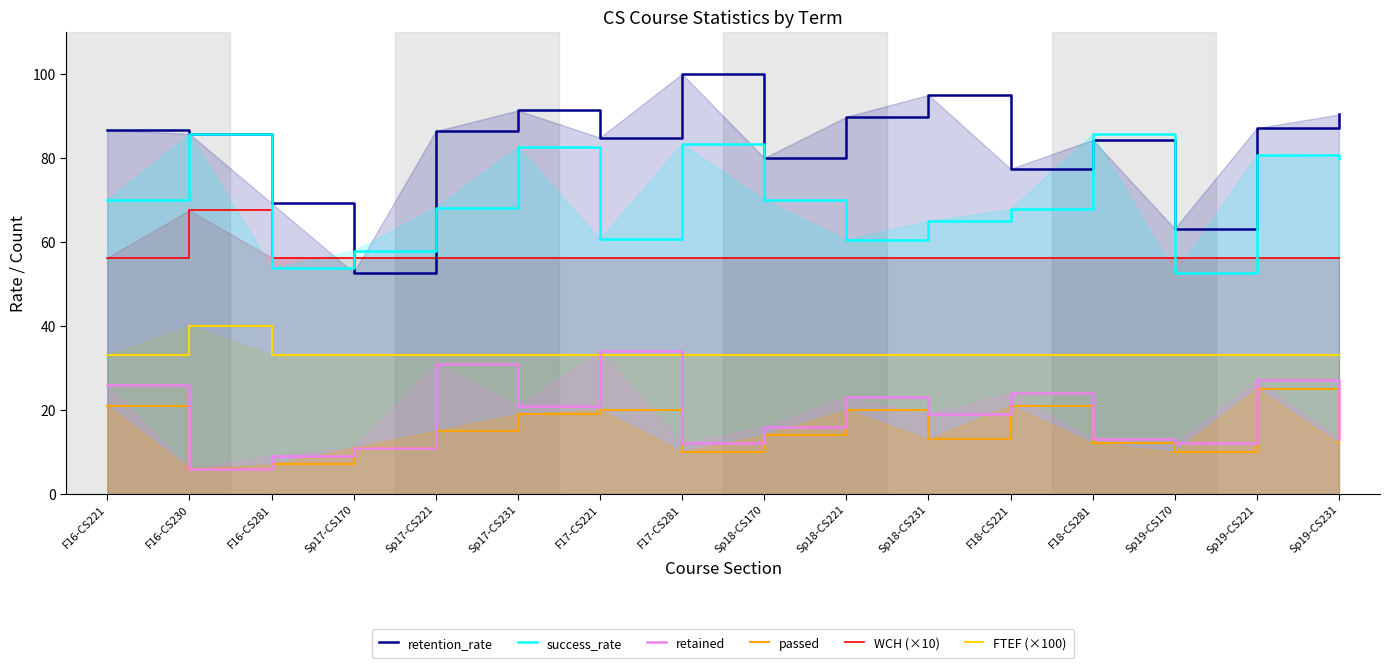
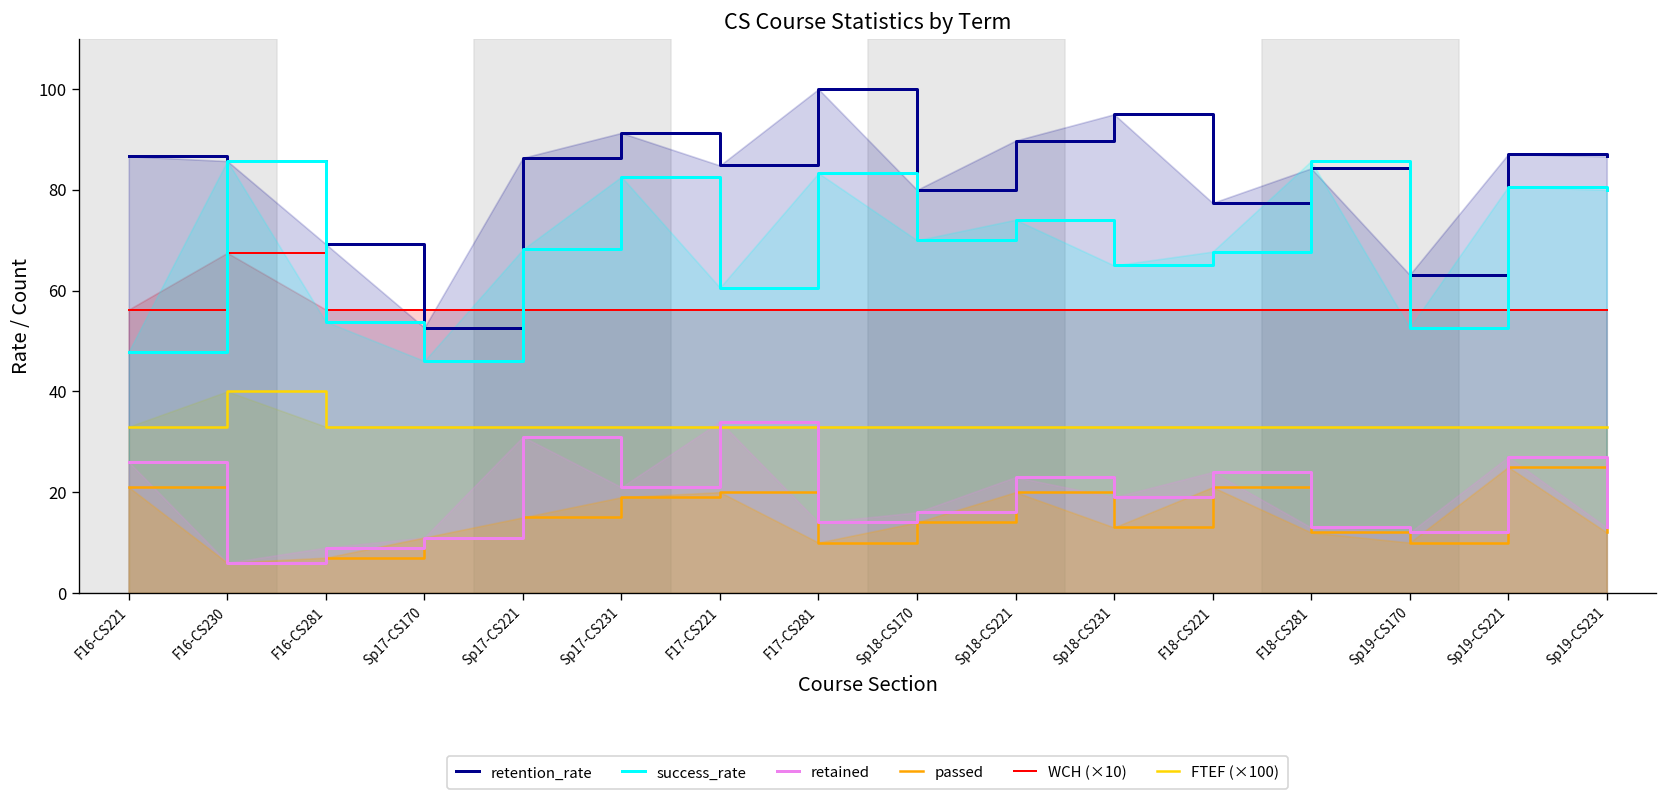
success_rate, F16-CS221: 70 -> 48
success_rate, Sp17-CS170: 58 -> 46
retained, F17-CS281: 12 -> 14
success_rate, Sp18-CS221: 61 -> 74
retention_rate, Sp19-CS231: 90 -> 87
